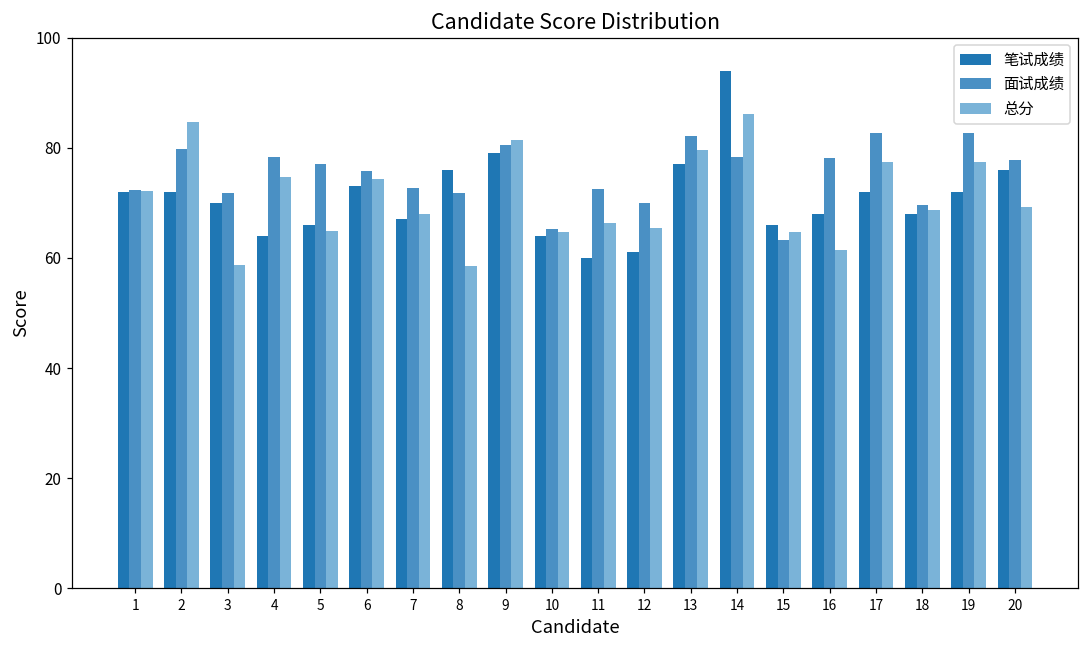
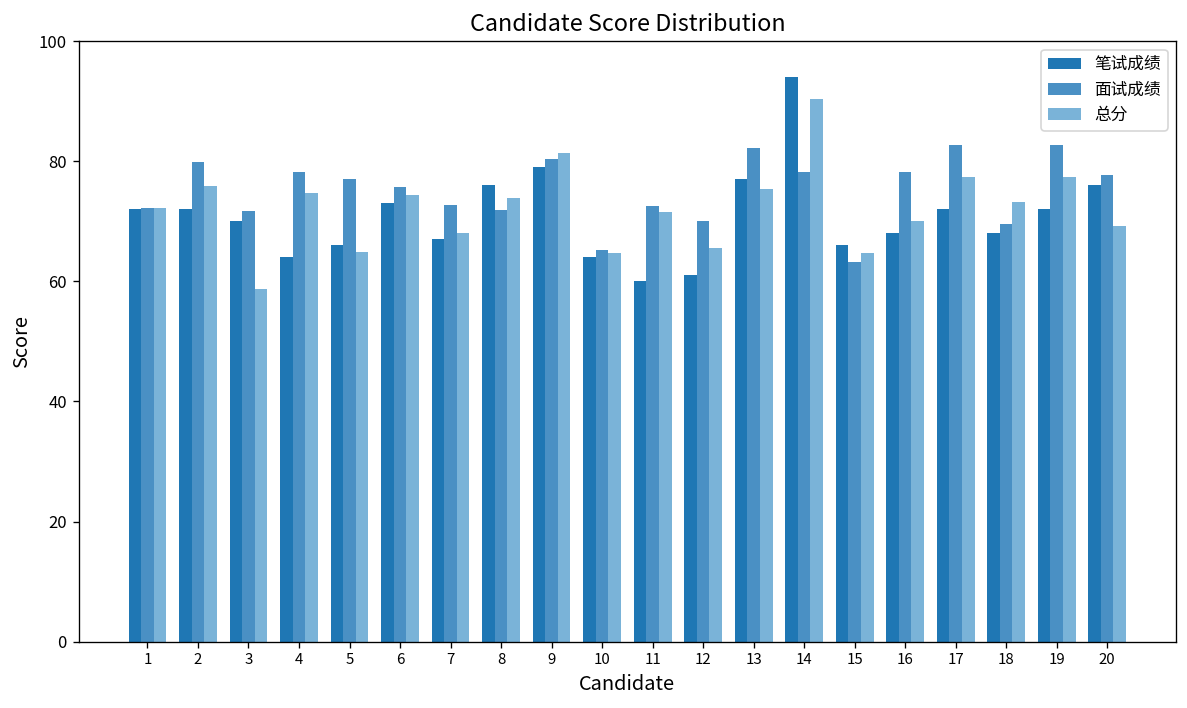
总分, 2: 85 -> 76
总分, 8: 58 -> 74
总分, 11: 66 -> 71
总分, 13: 80 -> 75
总分, 14: 86 -> 90
总分, 16: 61 -> 70
总分, 18: 69 -> 73
